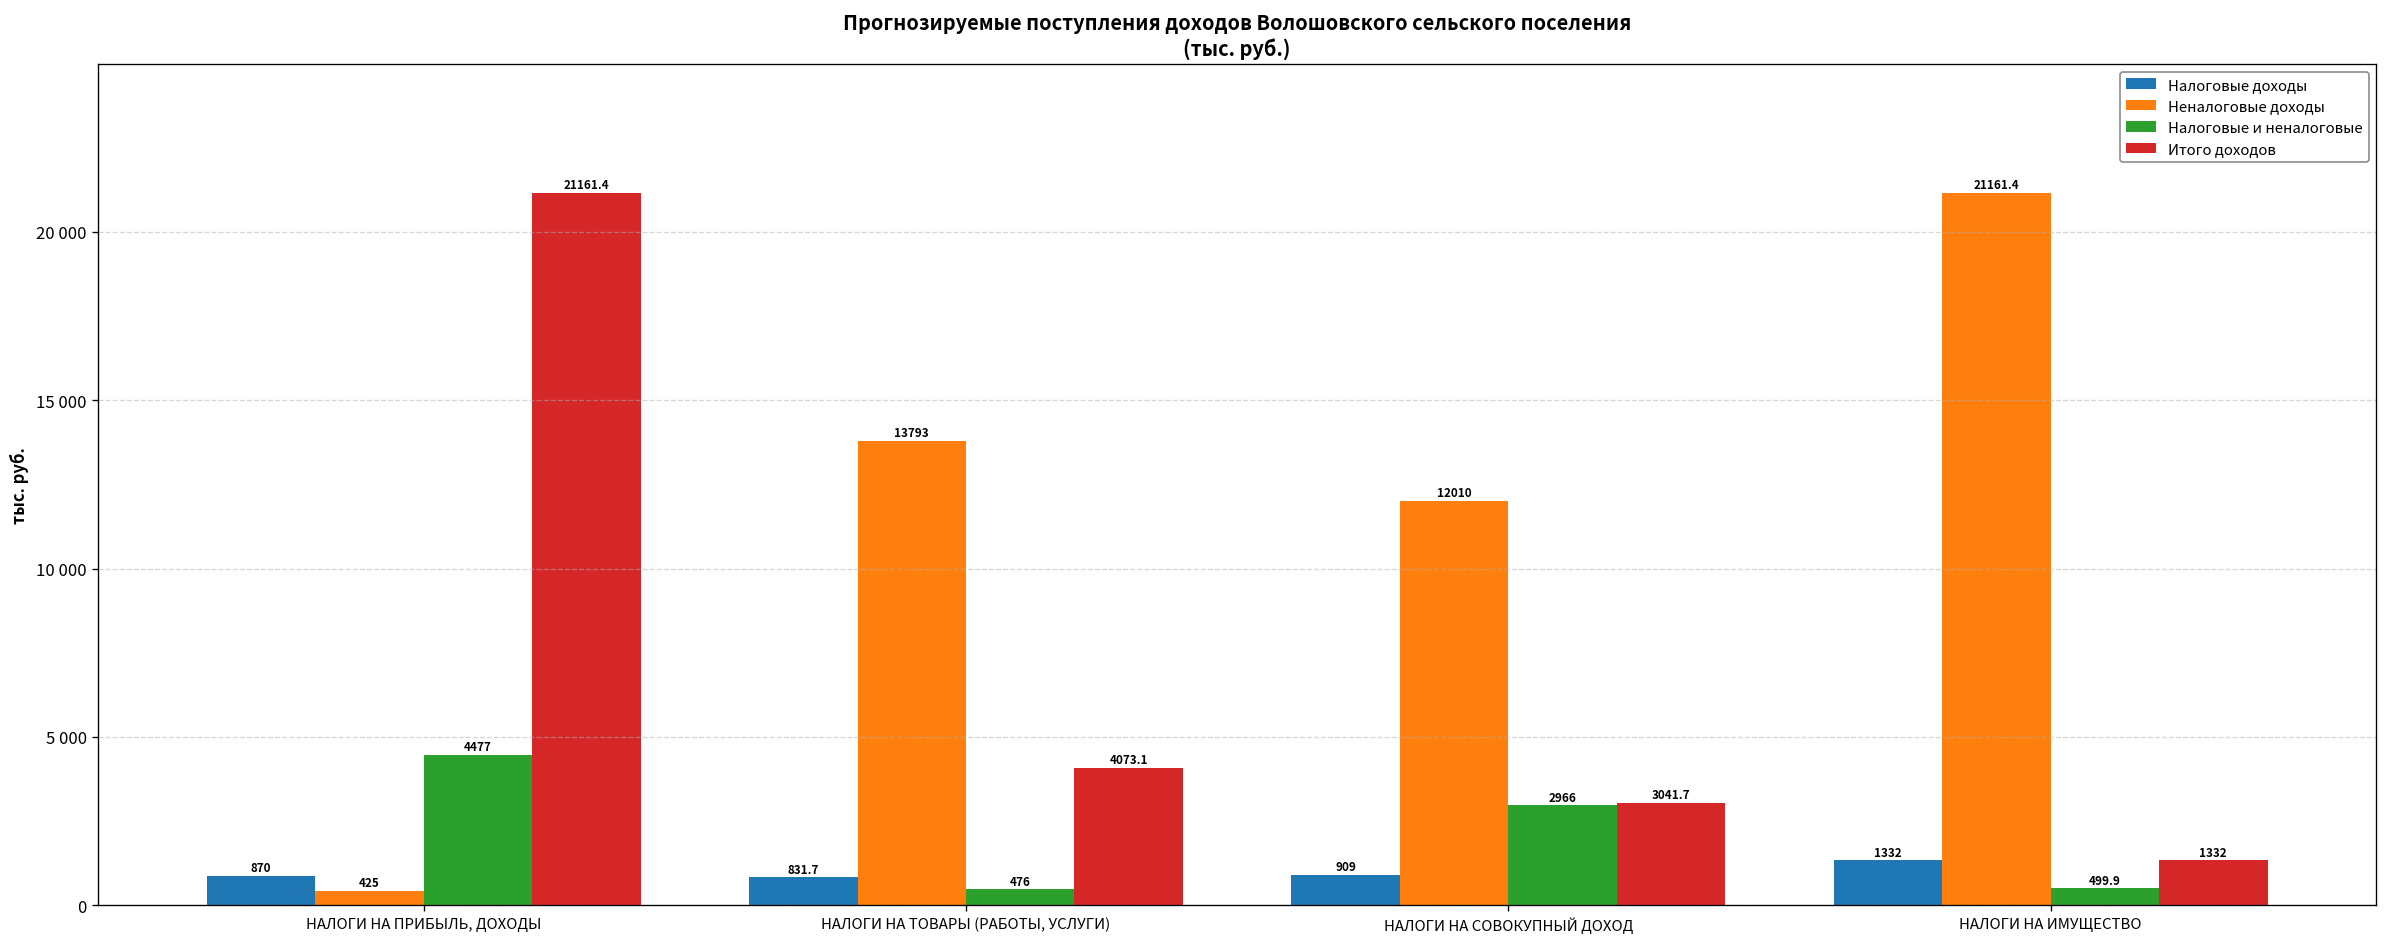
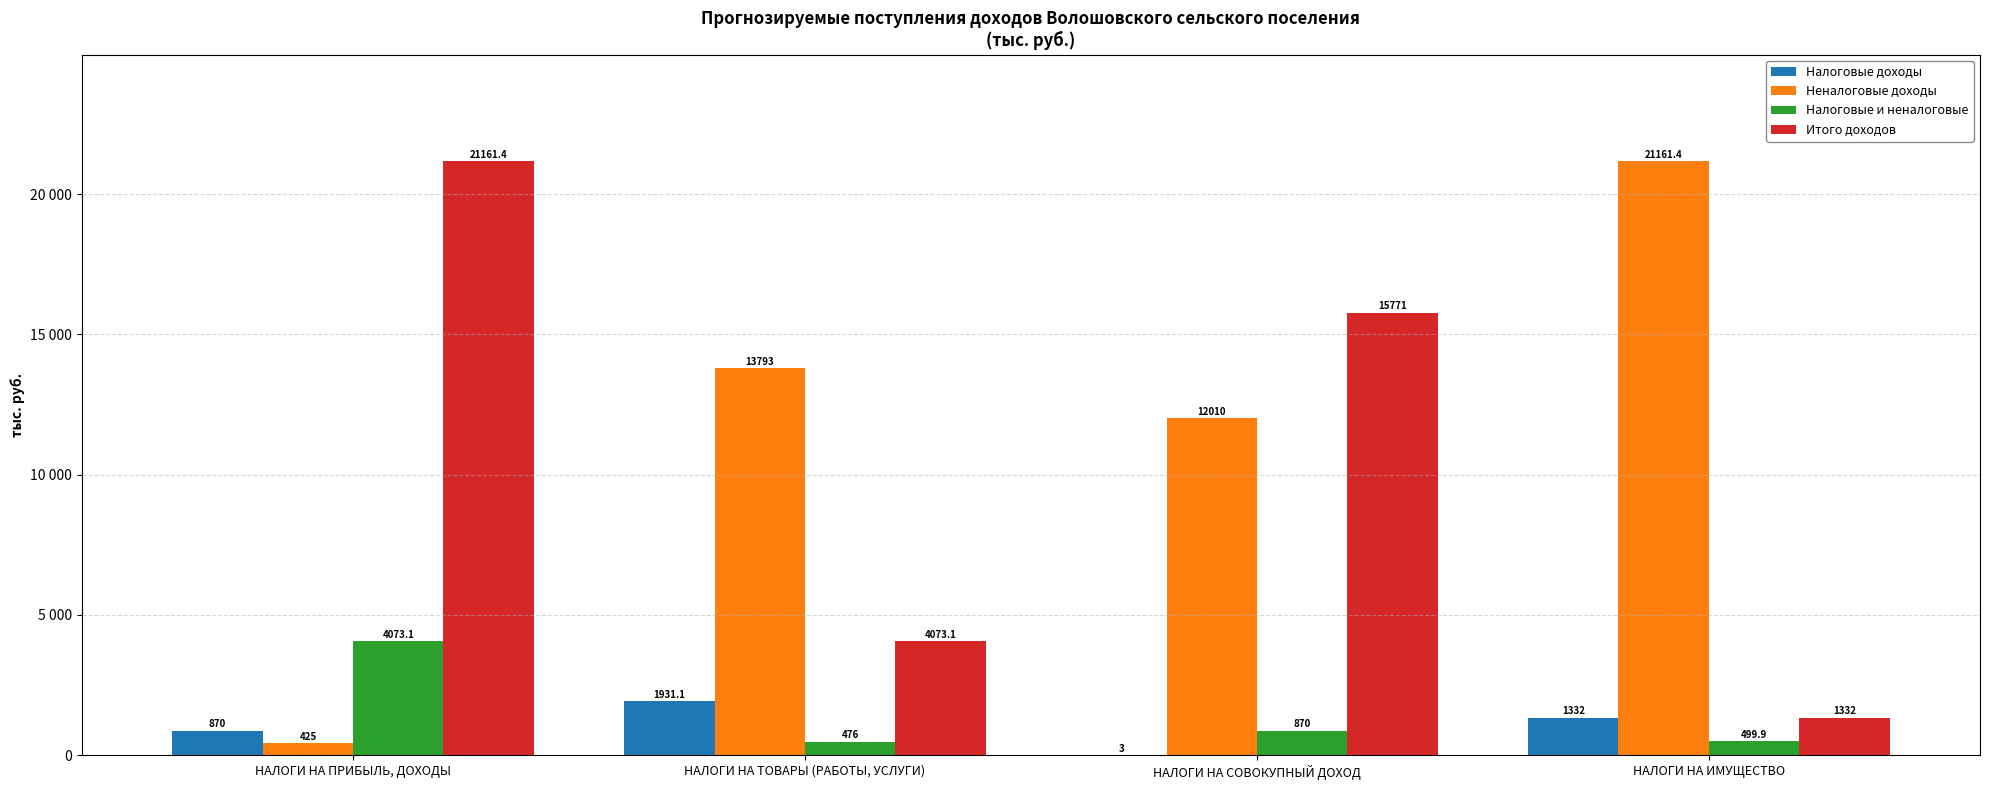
Налоговые и неналоговые, НАЛОГИ НА ПРИБЫЛЬ, ДОХОДЫ: 4477 -> 4073.1
Налоговые доходы, НАЛОГИ НА ТОВАРЫ (РАБОТЫ, УСЛУГИ): 831.7 -> 1931.1
Налоговые доходы, НАЛОГИ НА СОВОКУПНЫЙ ДОХОД: 909 -> 3
Налоговые и неналоговые, НАЛОГИ НА СОВОКУПНЫЙ ДОХОД: 2966 -> 870
Итого доходов, НАЛОГИ НА СОВОКУПНЫЙ ДОХОД: 3041.7 -> 15771
